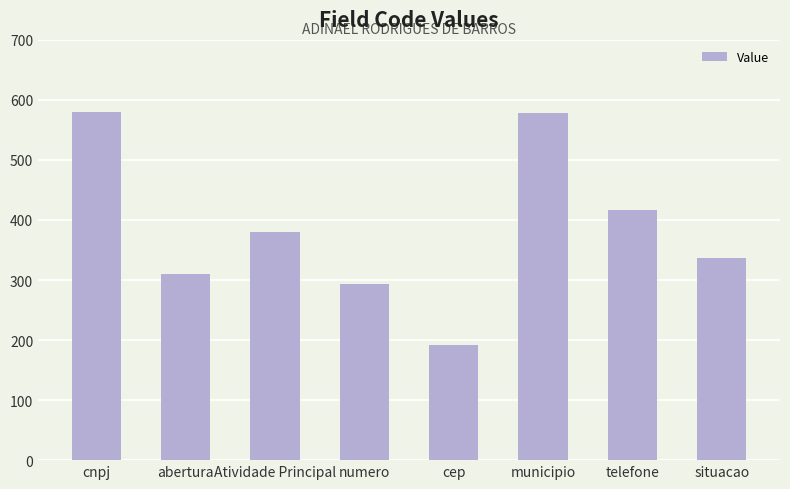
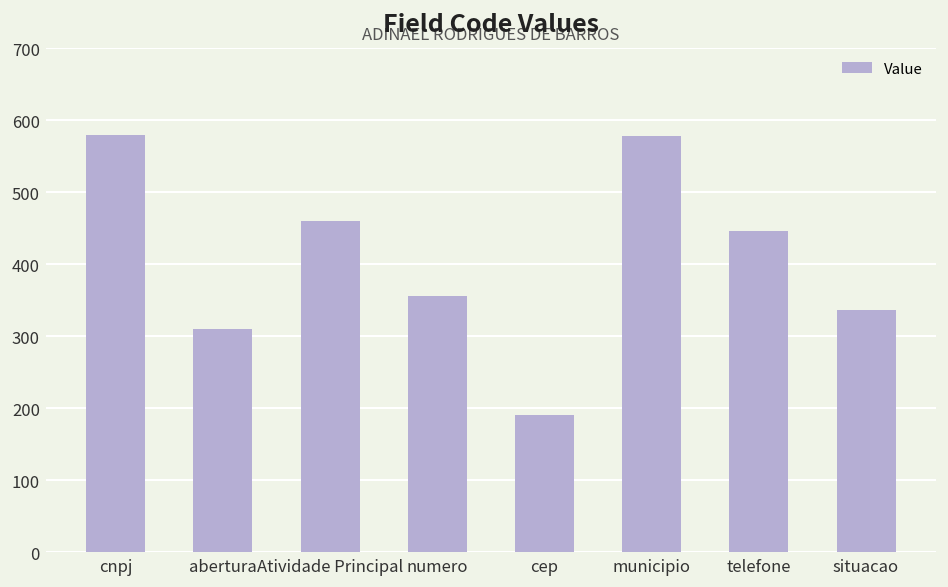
Atividade Principal: 380 -> 460
numero: 290 -> 360
telefone: 420 -> 450
